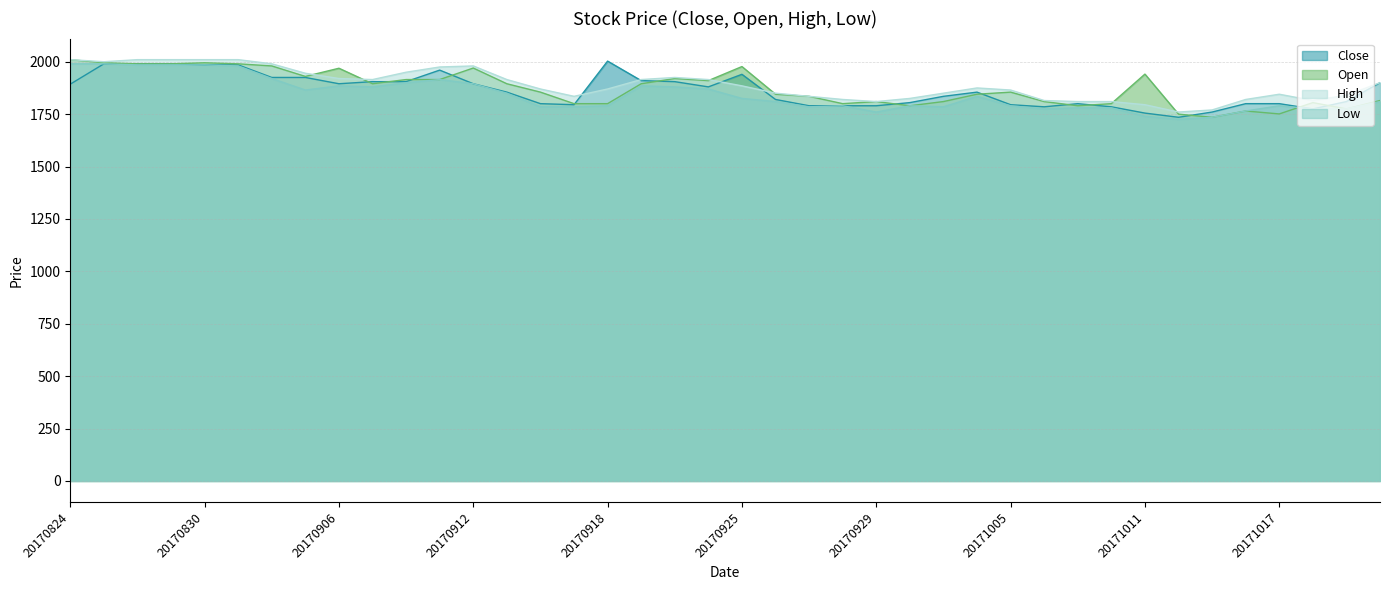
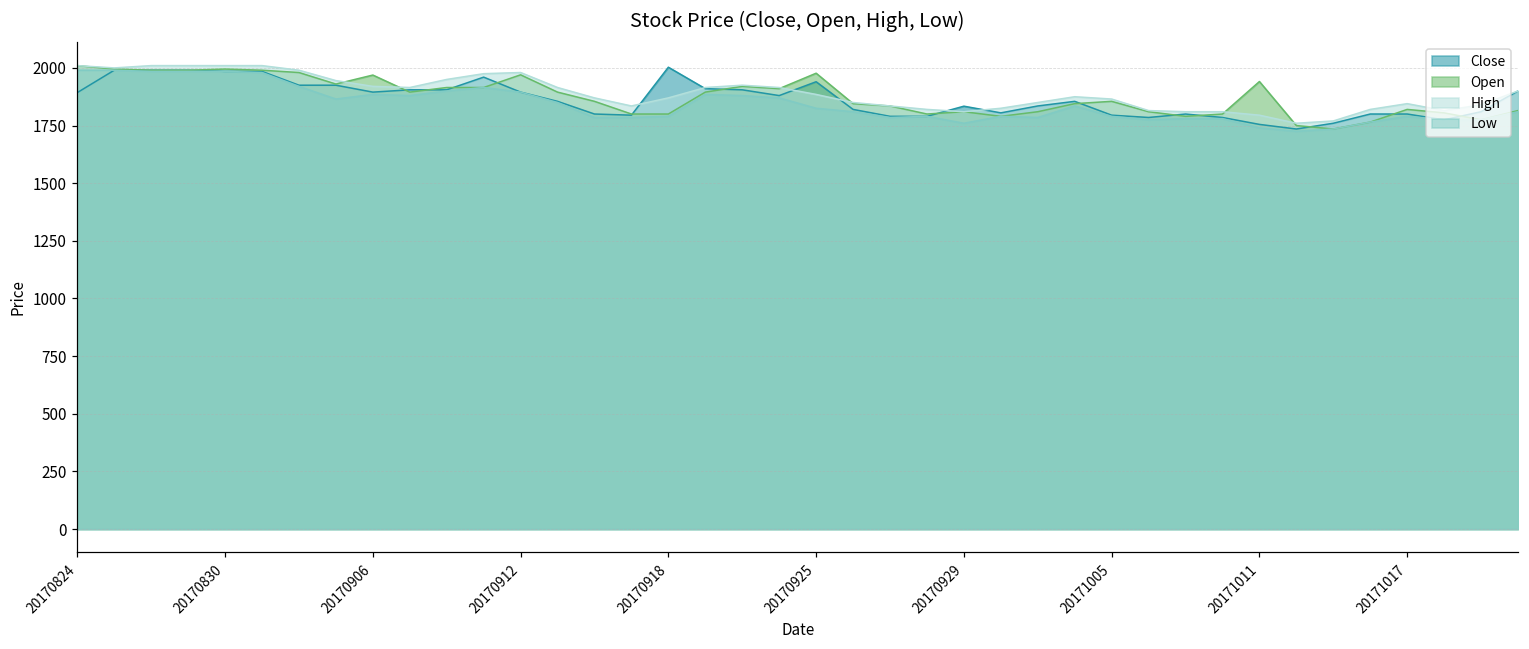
Close, 20170929: 1790 -> 1830
Open, 20171017: 1750 -> 1820
